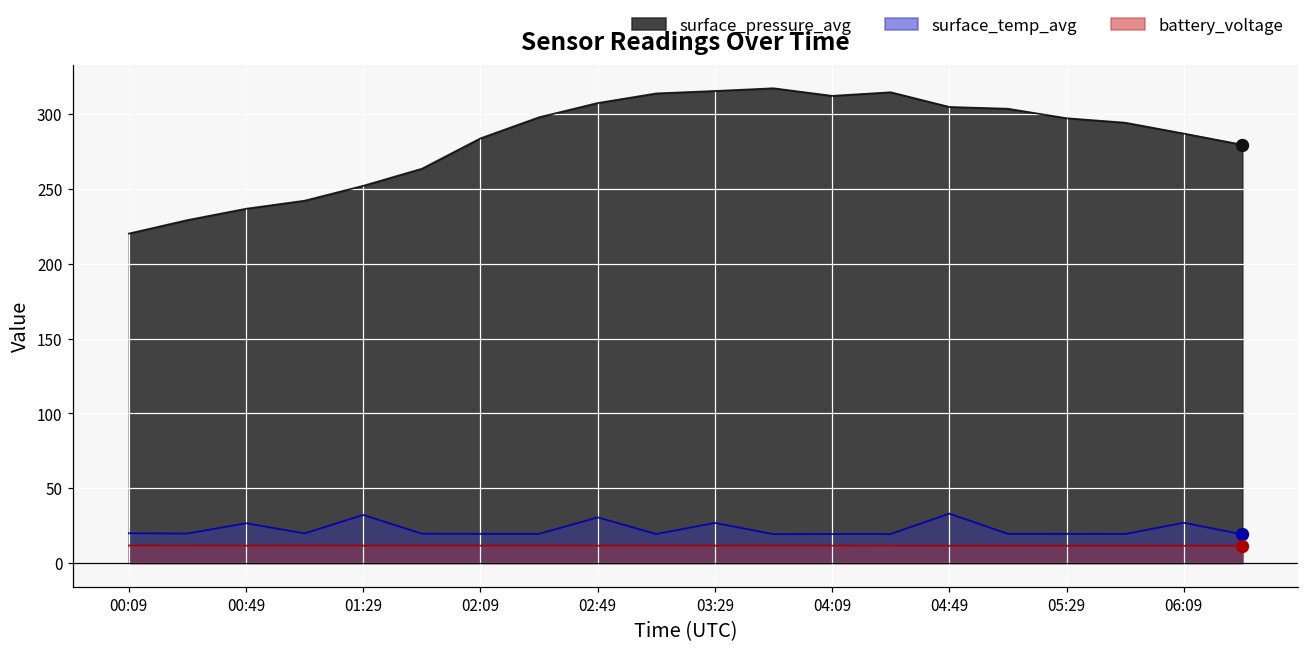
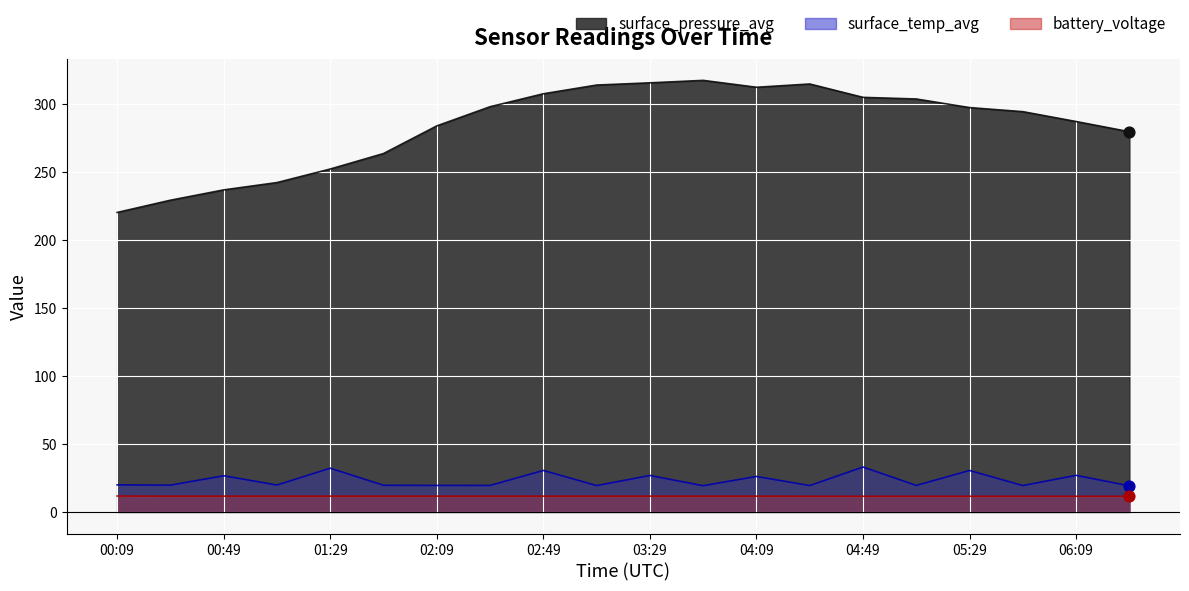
surface_temp_avg, 04:09: 19 -> 26
surface_temp_avg, 05:29: 19 -> 30
